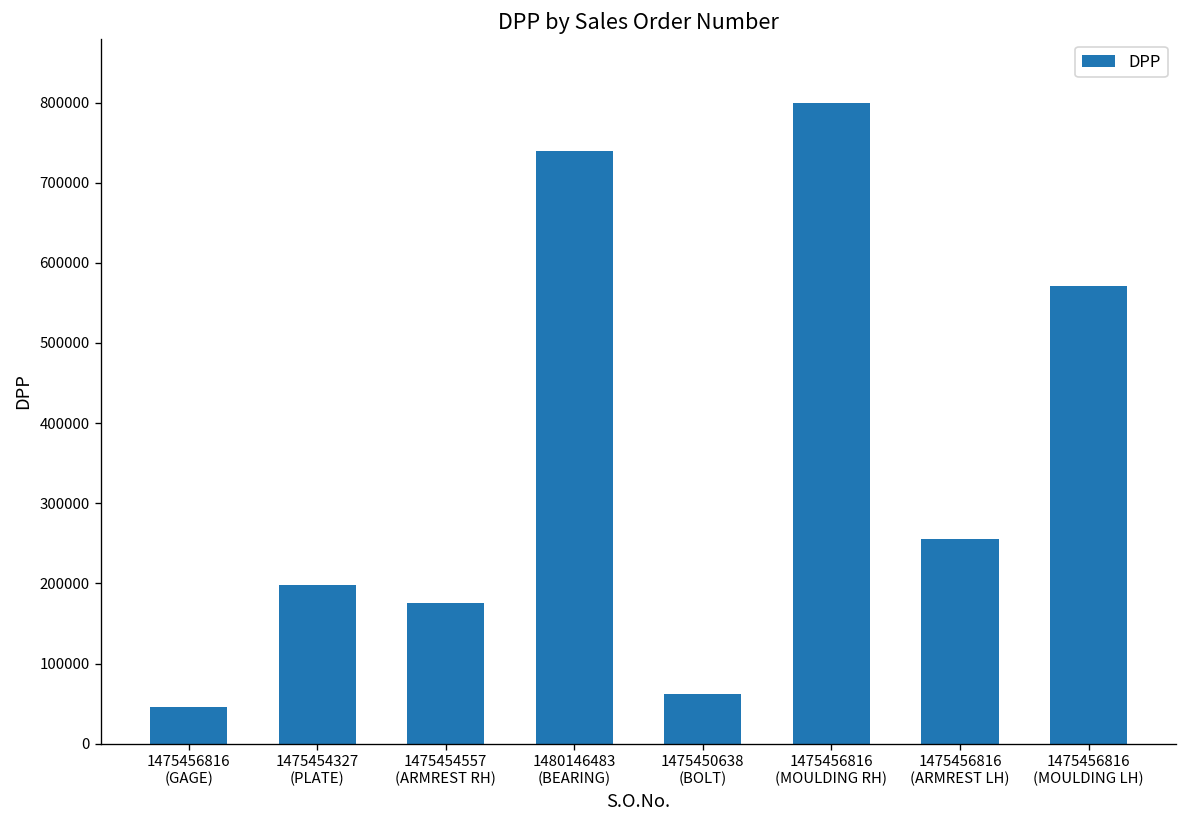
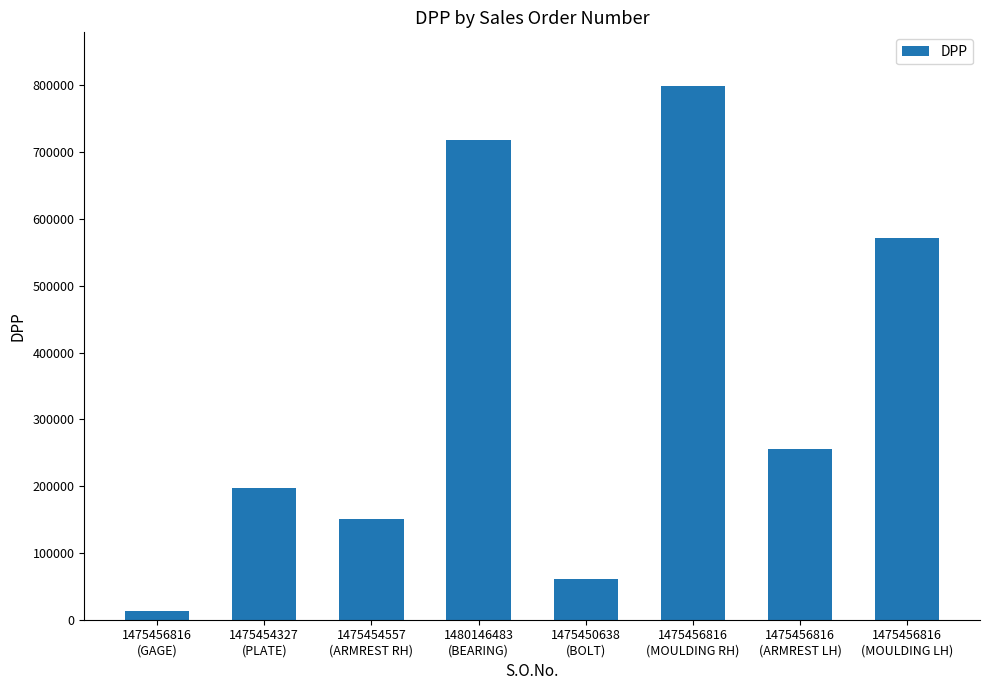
1475456816 (GAGE): 50000 -> 10000
1475454557 (ARMREST RH): 170000 -> 150000
1480146483 (BEARING): 740000 -> 720000
